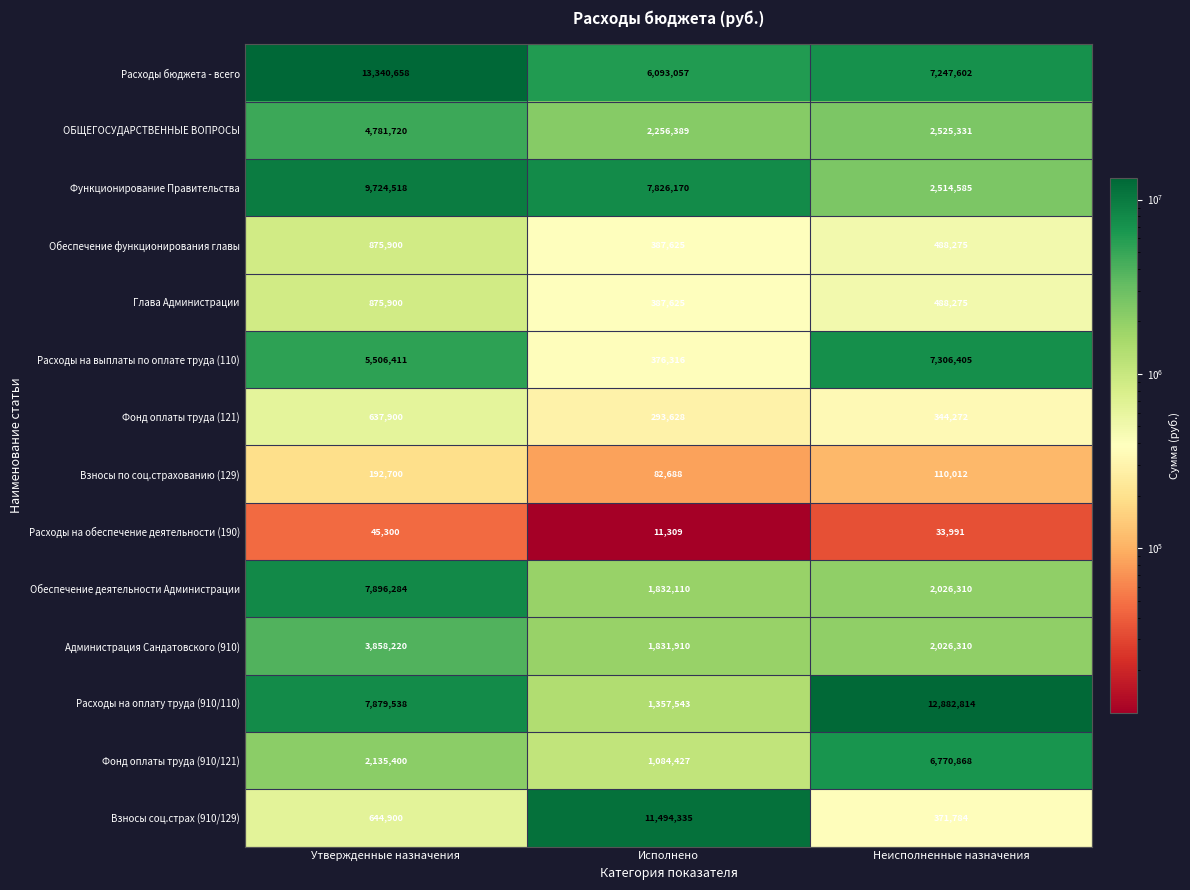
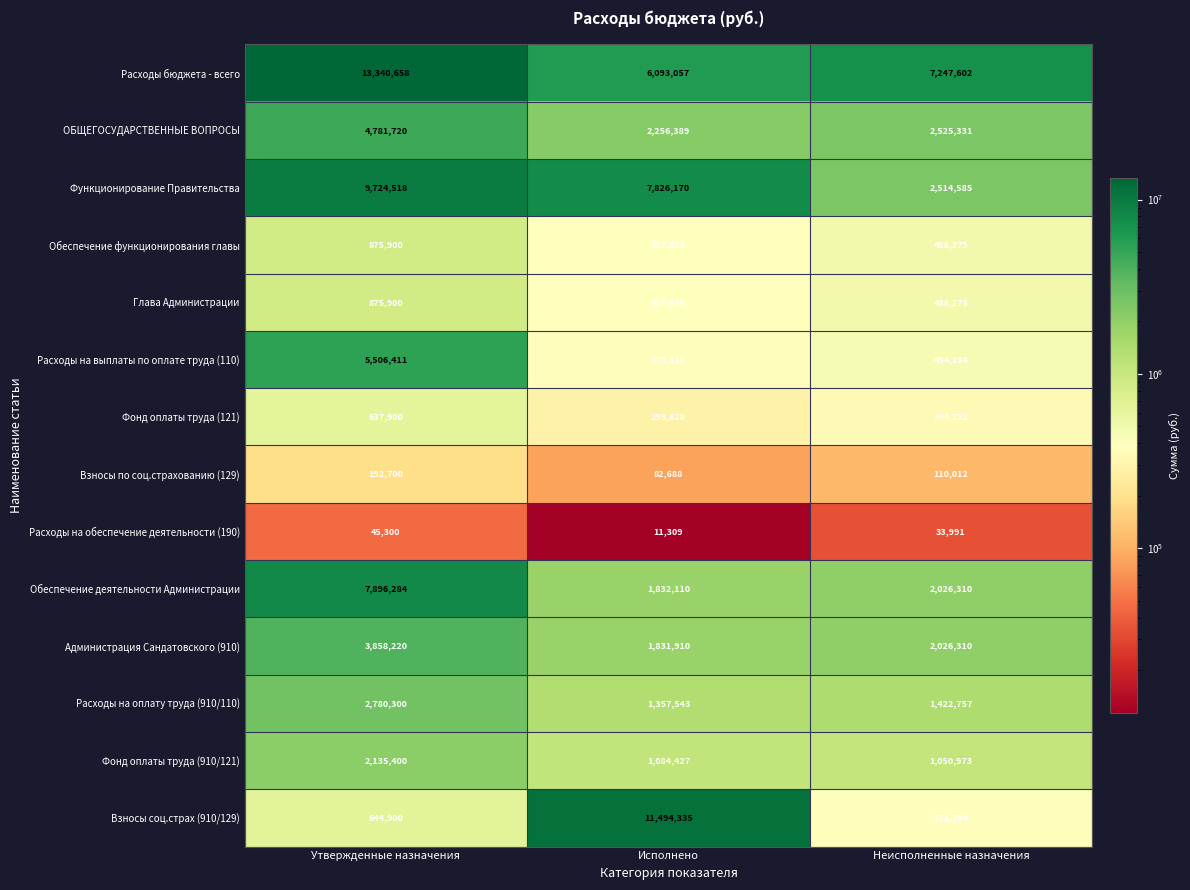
Расходы на выплаты по оплате труда (110), Неисполненные назначения: 7,306,405 -> 454,284
Расходы на оплату труда (910/110), Утвержденные назначения: 7,879,538 -> 2,780,300
Расходы на оплату труда (910/110), Неисполненные назначения: 12,882,814 -> 1,422,757
Фонд оплаты труда (910/121), Неисполненные назначения: 6,770,868 -> 1,050,973
